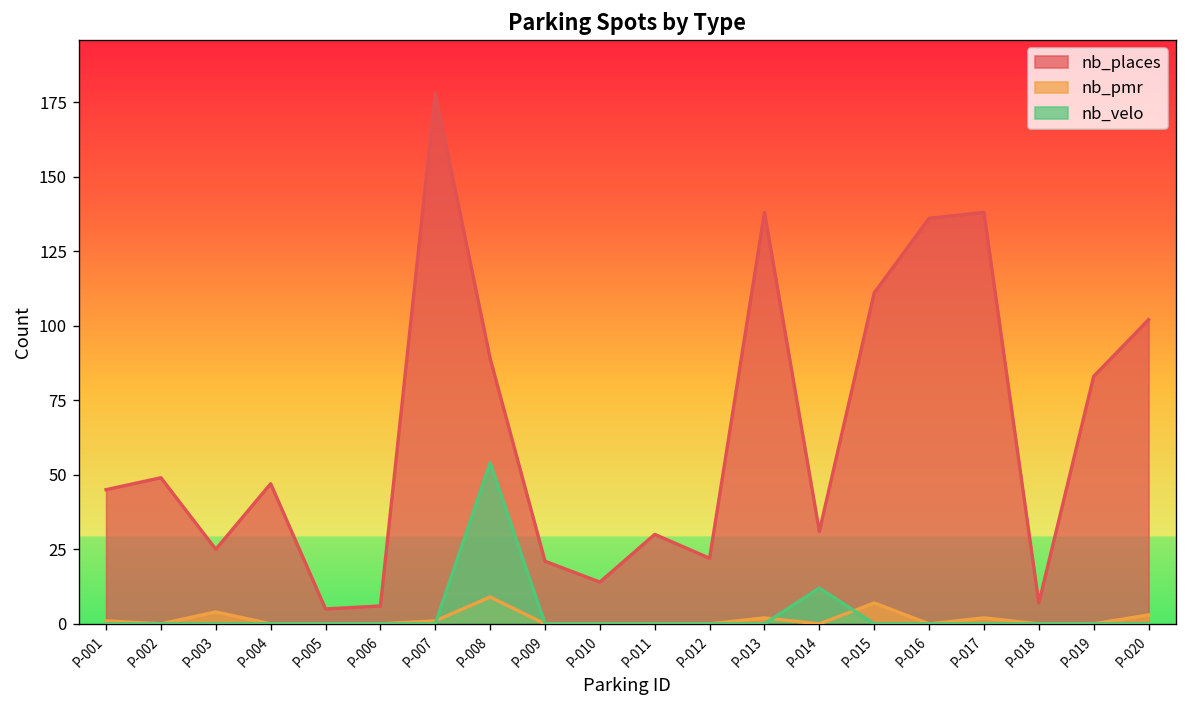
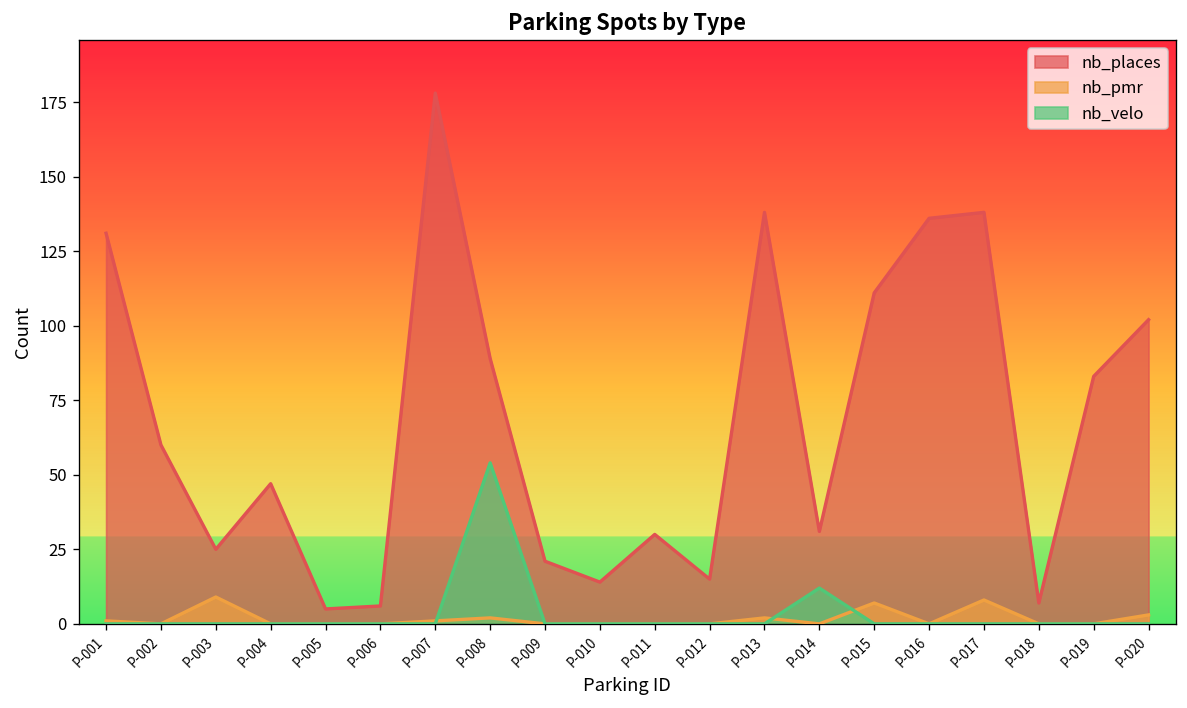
nb_places, P-001: 45 -> 131
nb_places, P-002: 49 -> 60
nb_pmr, P-003: 4 -> 9
nb_pmr, P-008: 9 -> 2
nb_places, P-012: 22 -> 15
nb_pmr, P-017: 2 -> 8
